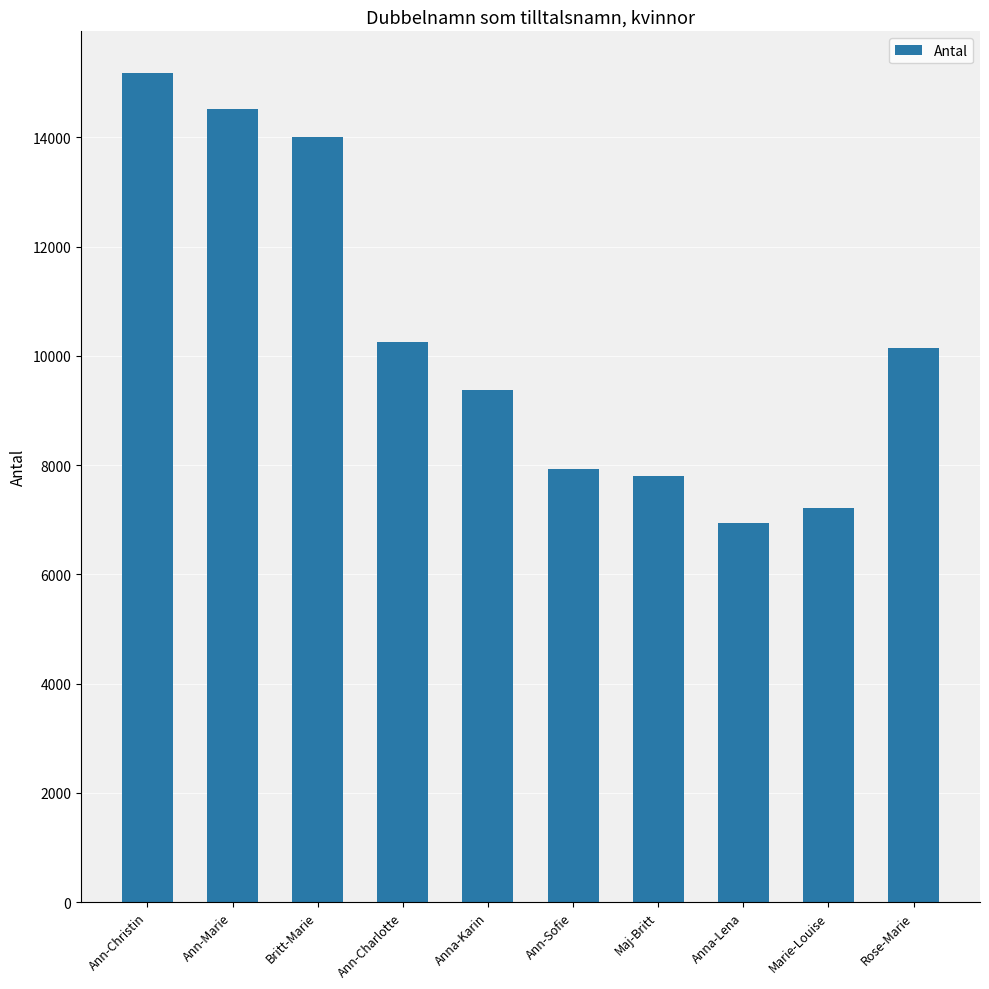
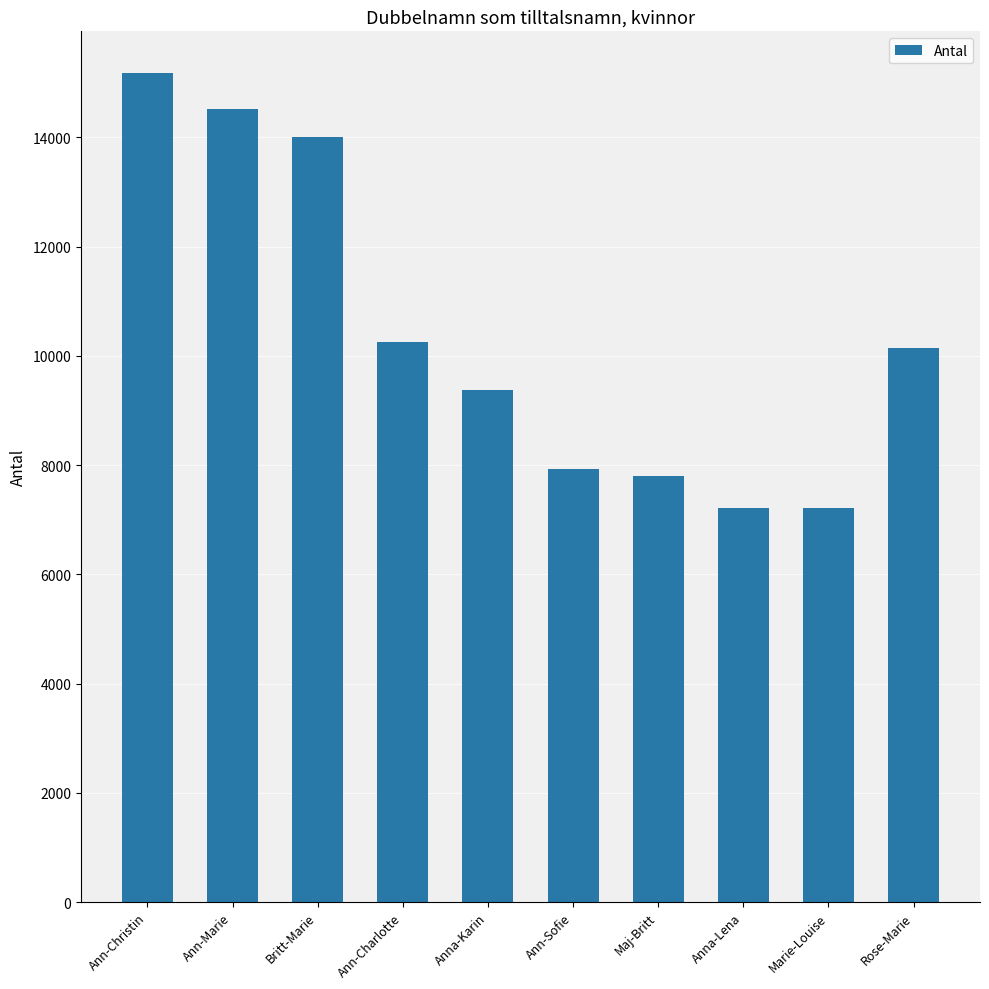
Anna-Lena: 6900 -> 7200
